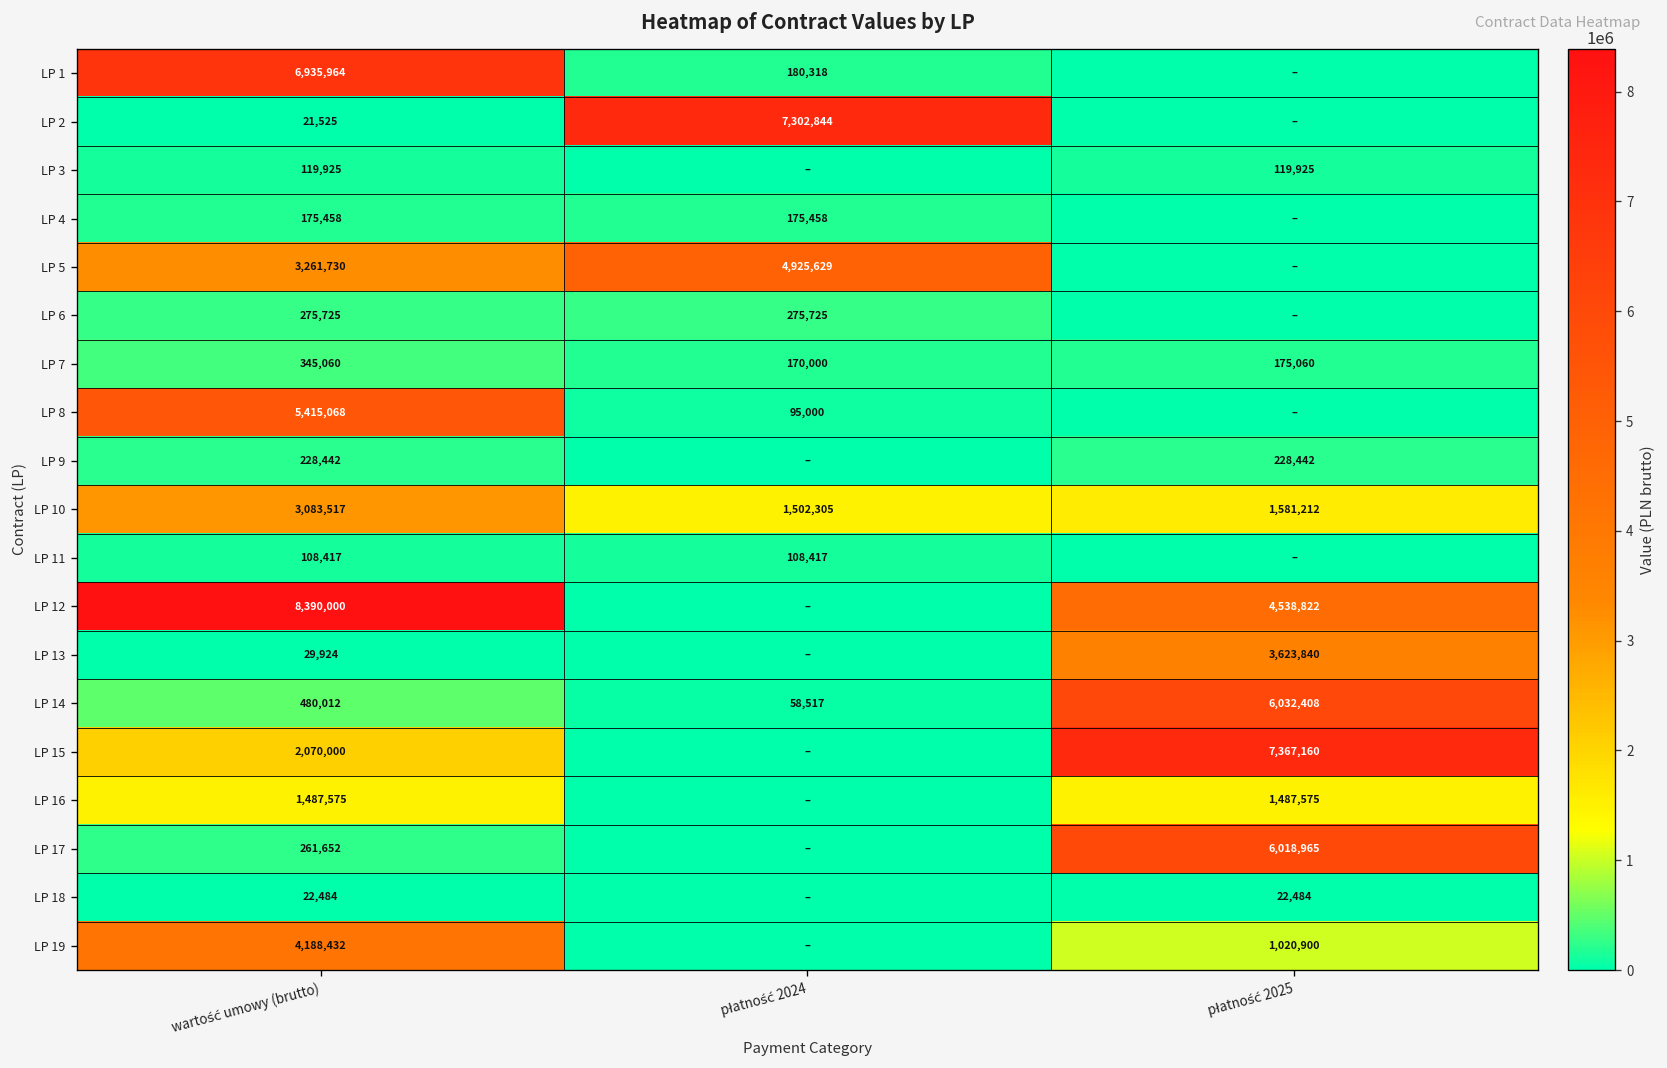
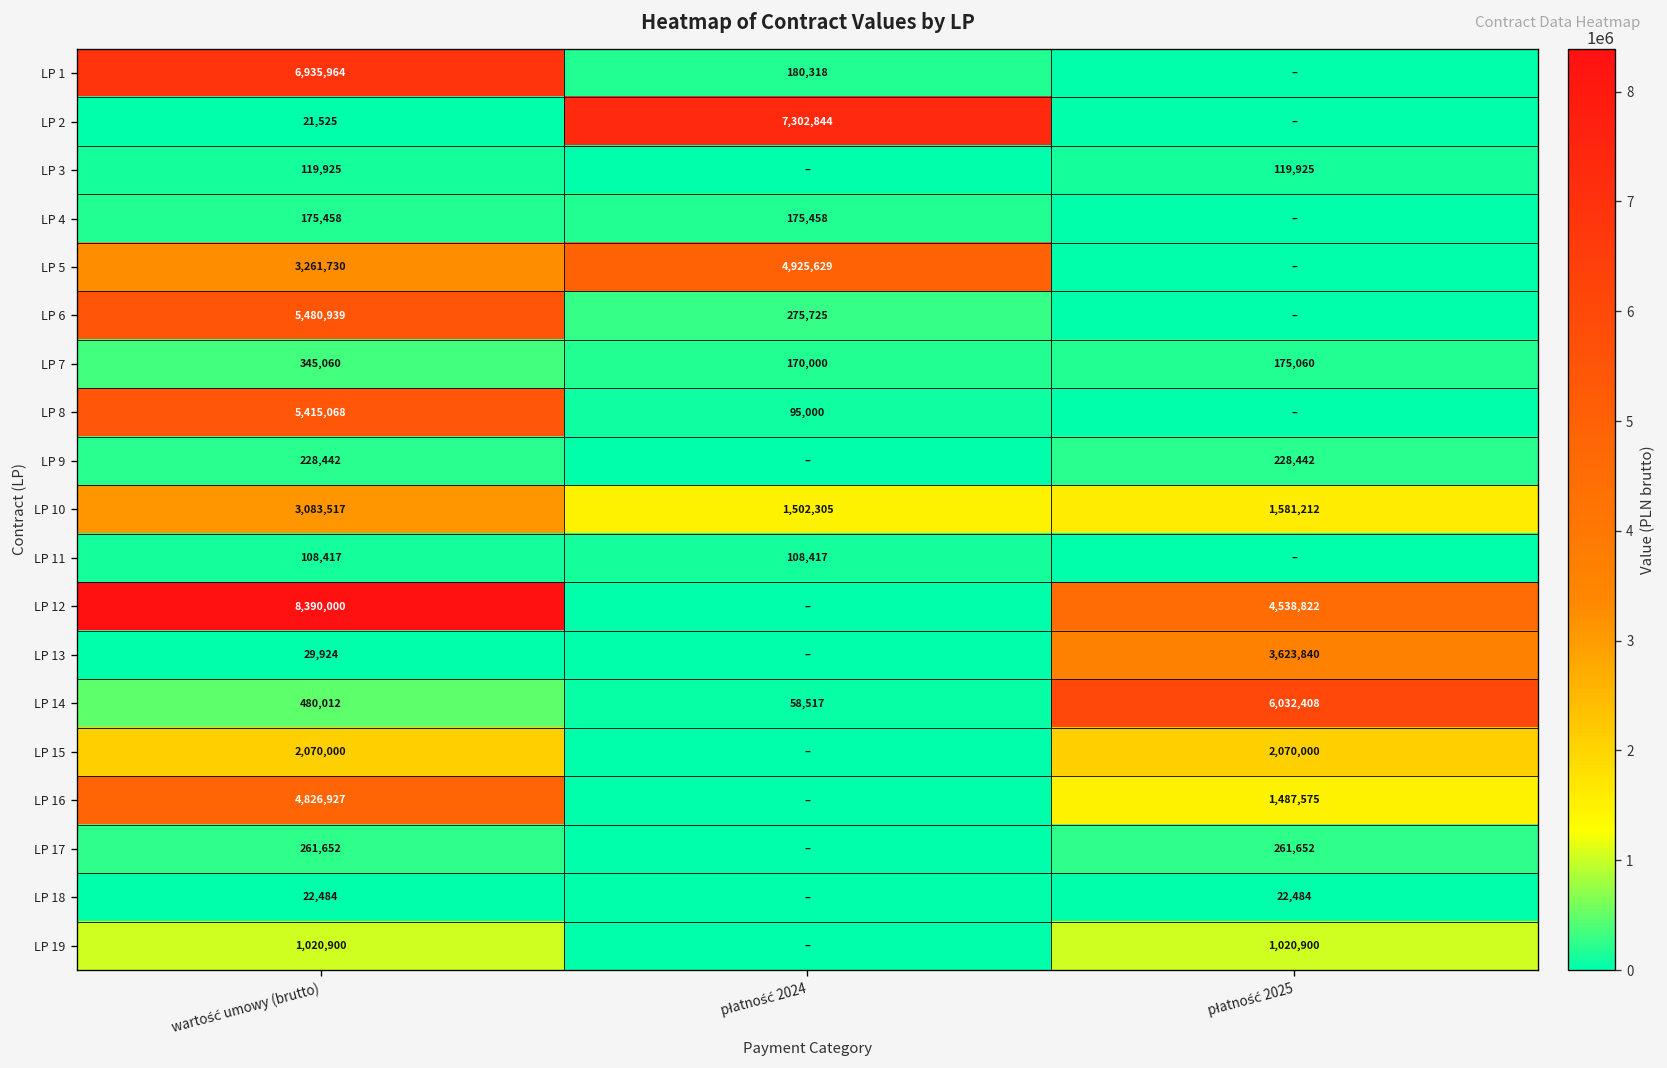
LP 6, wartość umowy (brutto): 275,725 -> 5,480,939
LP 15, płatność 2025: 7,367,160 -> 2,070,000
LP 16, wartość umowy (brutto): 1,487,575 -> 4,826,927
LP 17, płatność 2025: 6,018,965 -> 261,652
LP 19, wartość umowy (brutto): 4,188,432 -> 1,020,900
